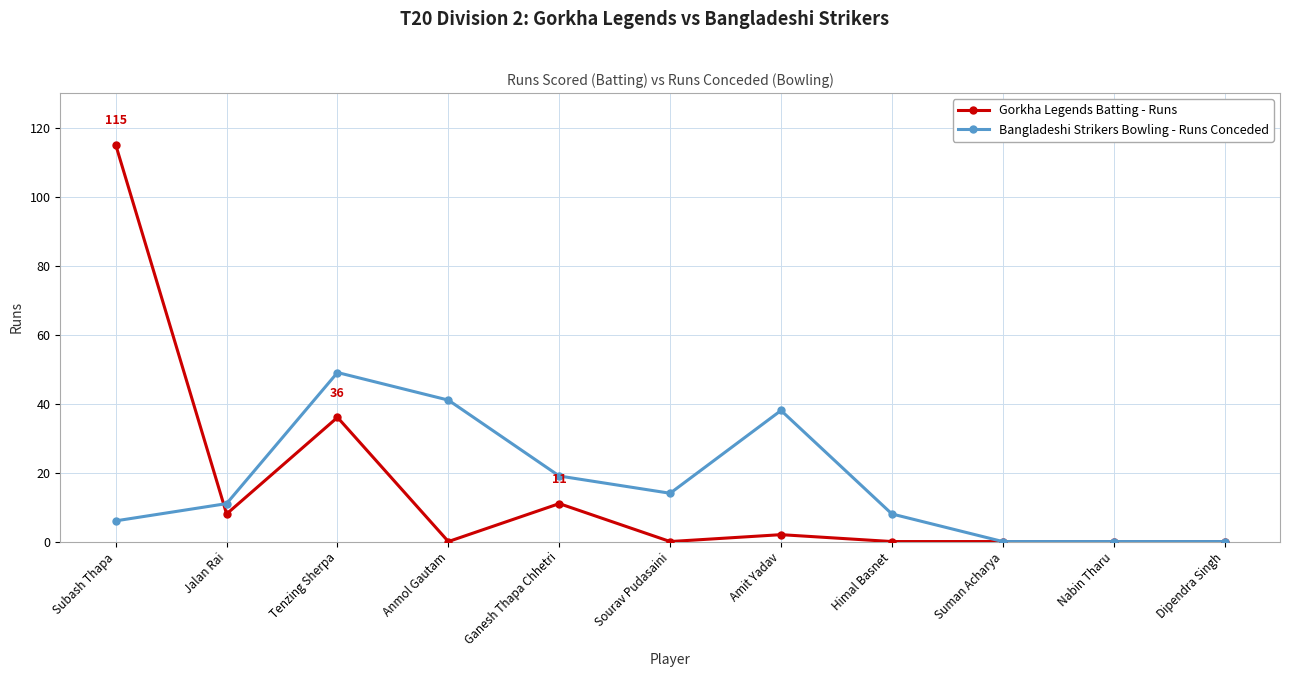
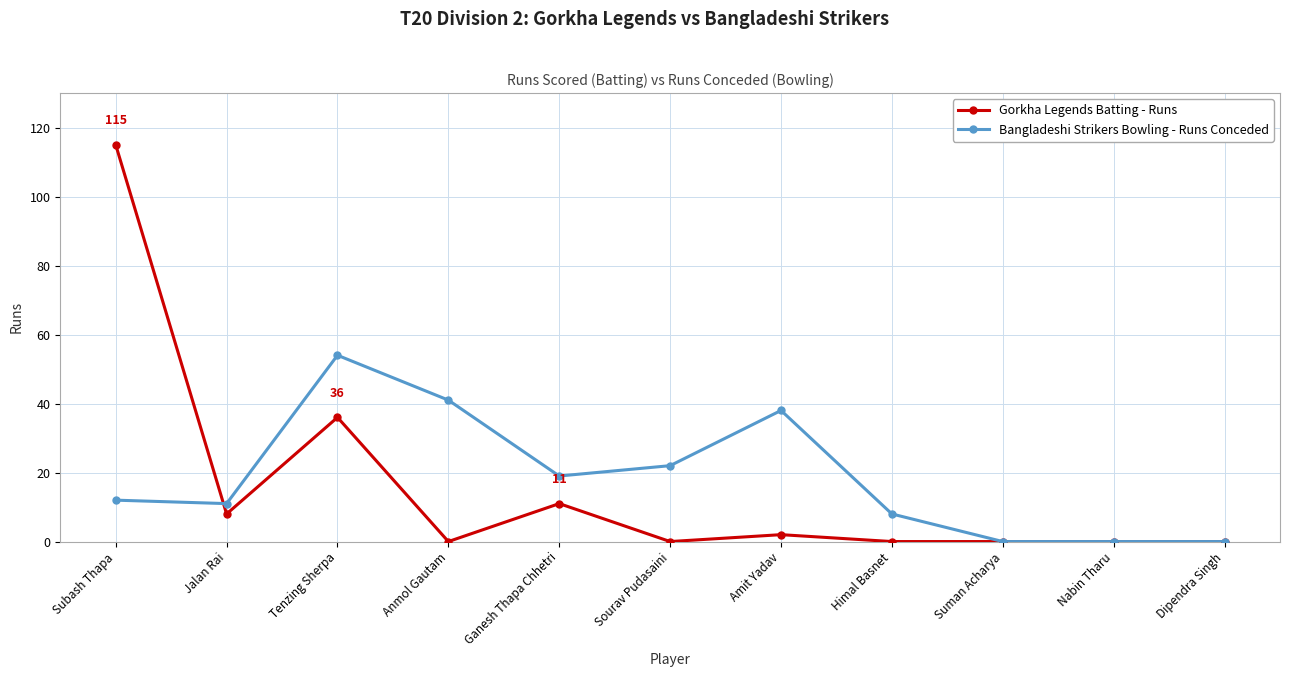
Bangladeshi Strikers Bowling - Runs Conceded, Subash Thapa: 6 -> 12
Bangladeshi Strikers Bowling - Runs Conceded, Tenzing Sherpa: 49 -> 54
Bangladeshi Strikers Bowling - Runs Conceded, Sourav Pudasaini: 14 -> 22
